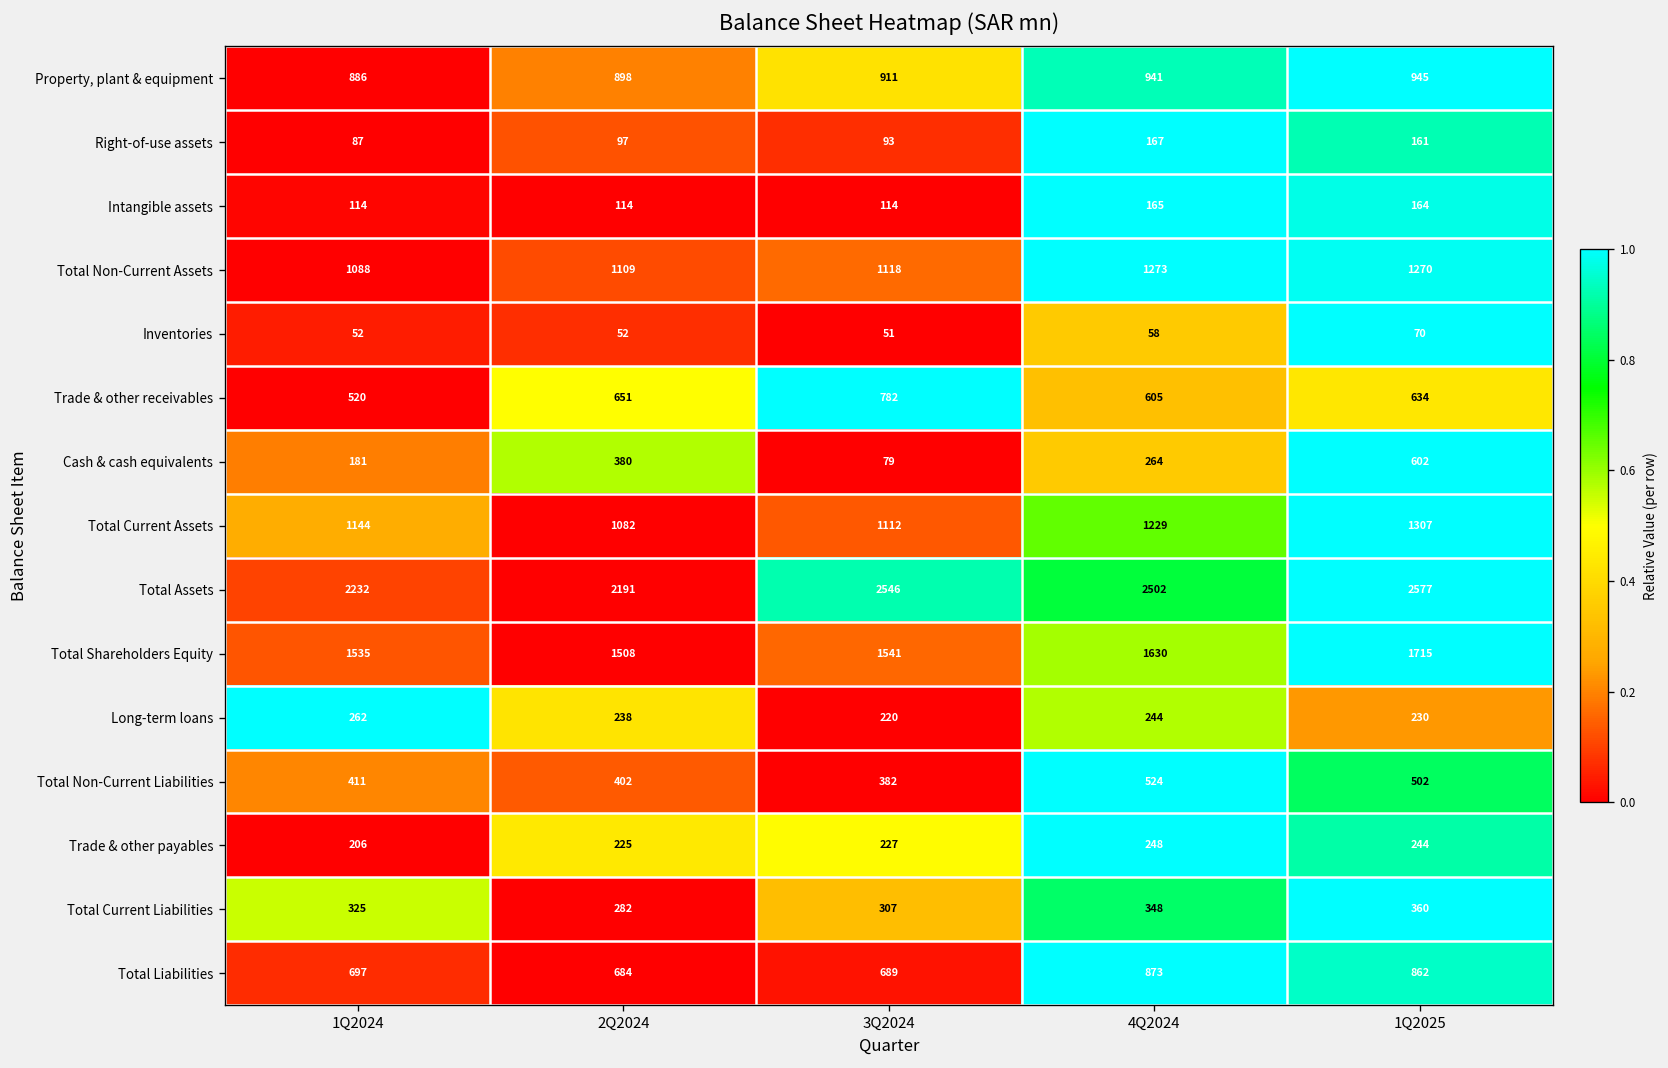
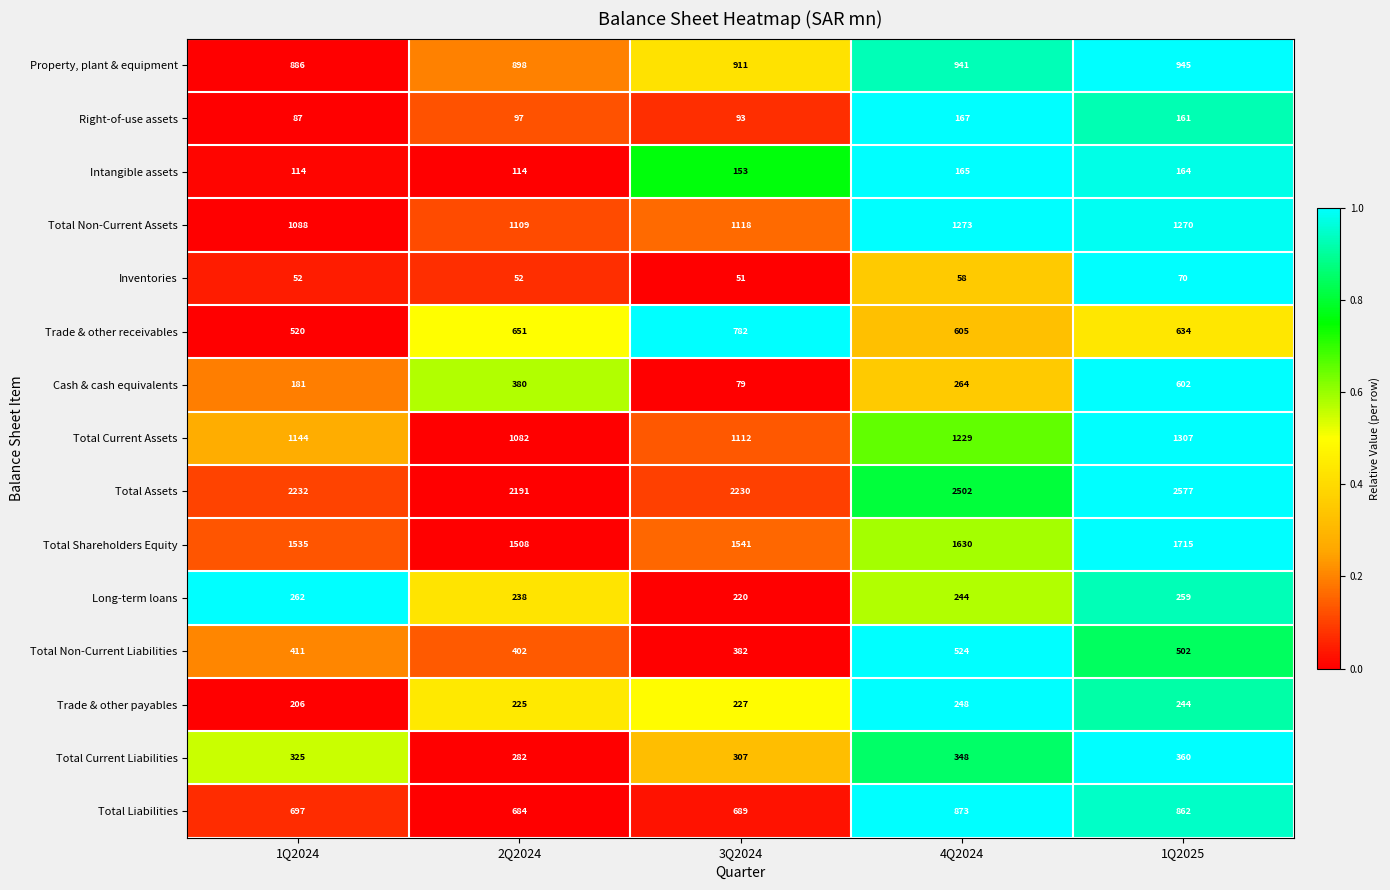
Intangible assets, 3Q2024: 114 -> 153
Total Assets, 3Q2024: 2546 -> 2230
Long-term loans, 1Q2025: 230 -> 259
